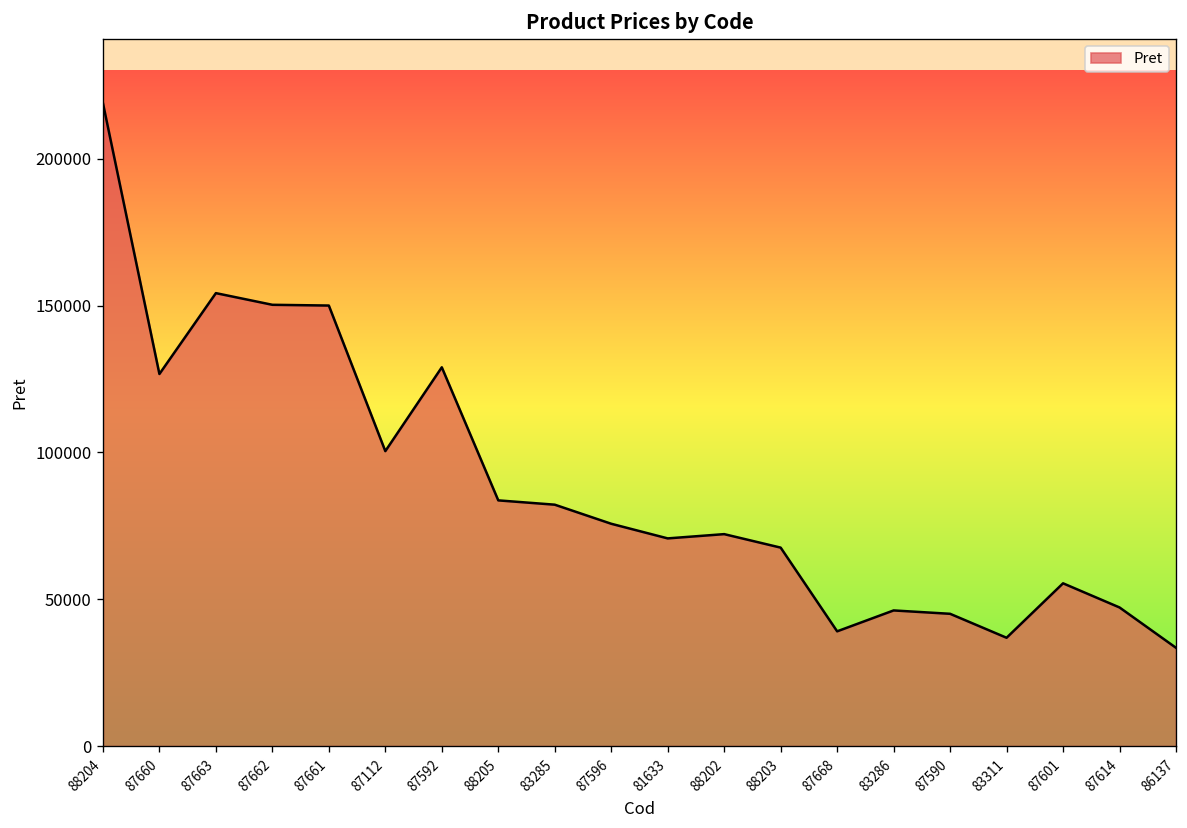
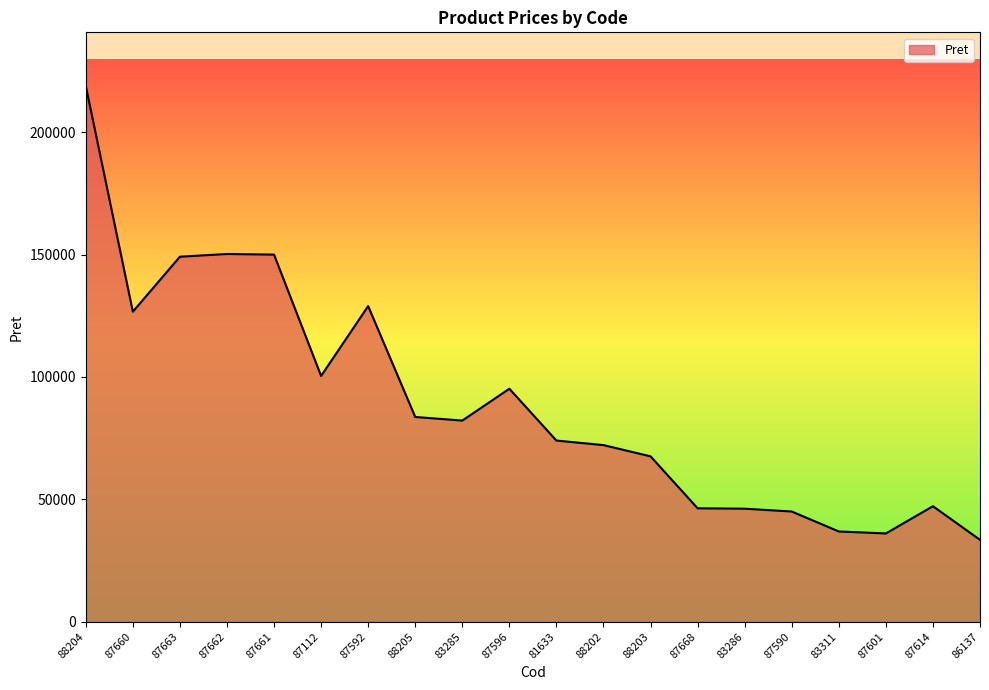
87663: 154000 -> 149000
87596: 76000 -> 95000
81633: 71000 -> 74000
87668: 39000 -> 46000
87601: 55000 -> 36000
